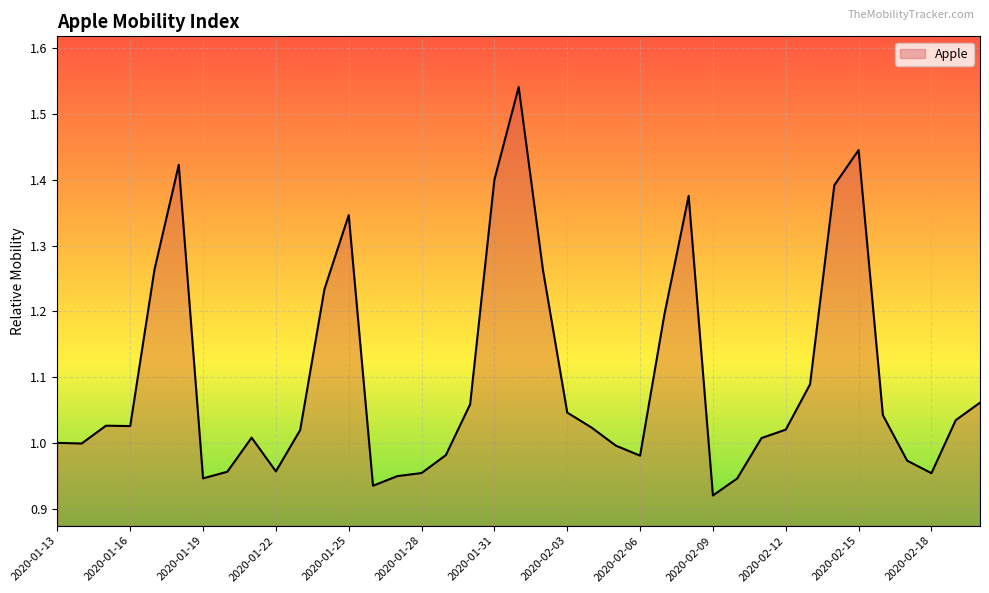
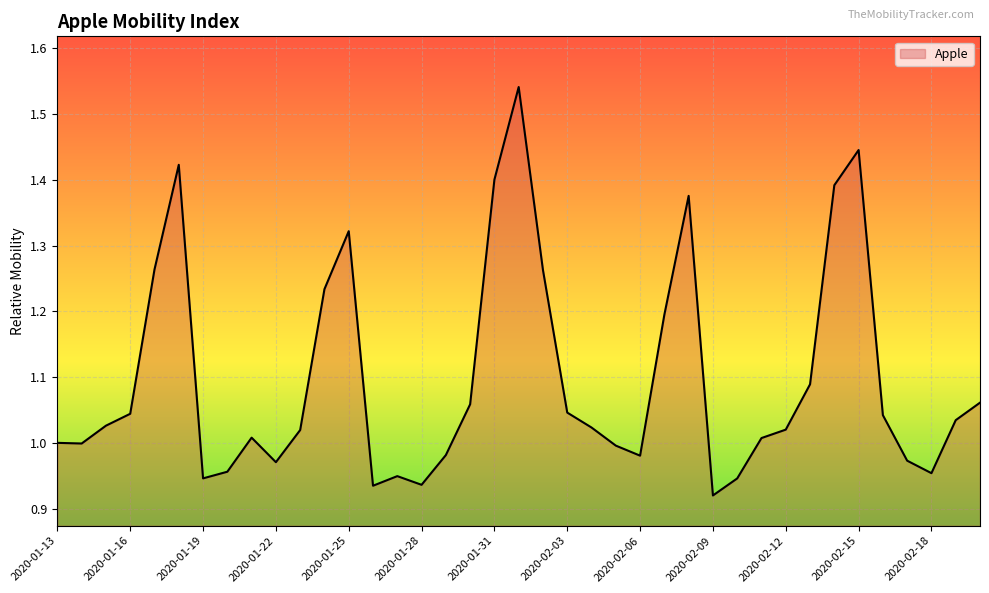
2020-01-16: 1.03 -> 1.04
2020-01-22: 0.96 -> 0.97
2020-01-25: 1.35 -> 1.32
2020-01-28: 0.95 -> 0.94
